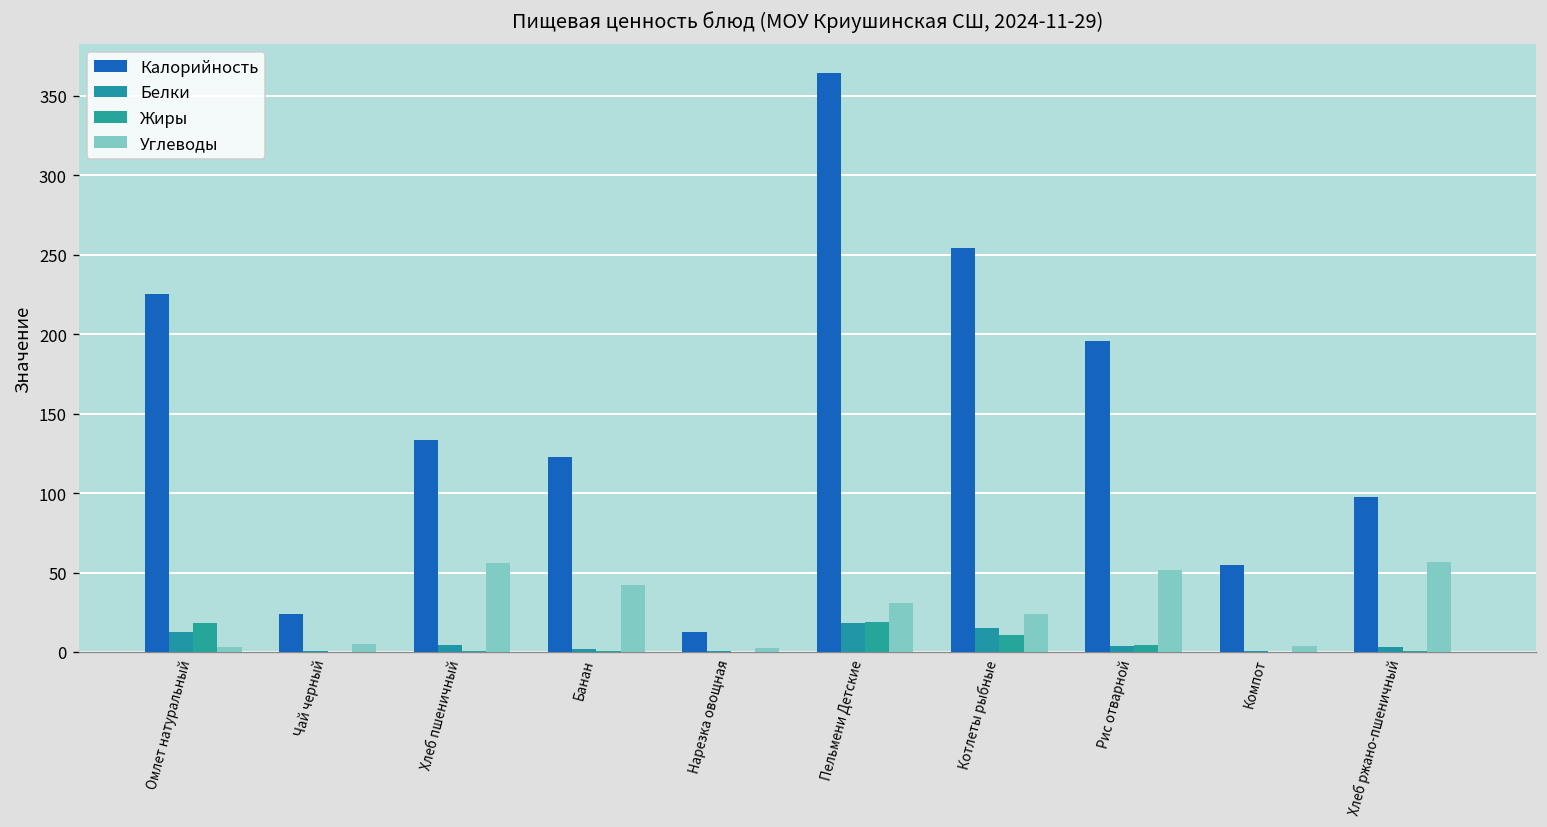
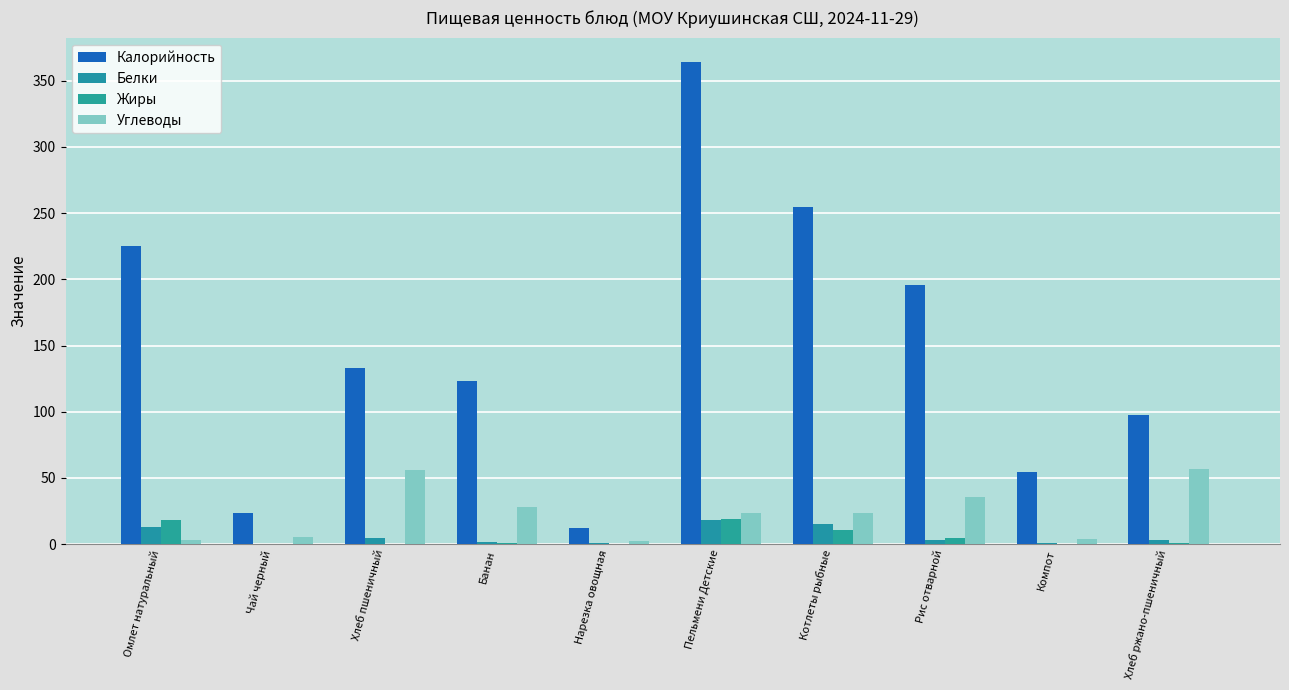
Углеводы, Банан: 42 -> 28
Углеводы, Пельмени Детские: 31 -> 24
Углеводы, Рис отварной: 52 -> 36
